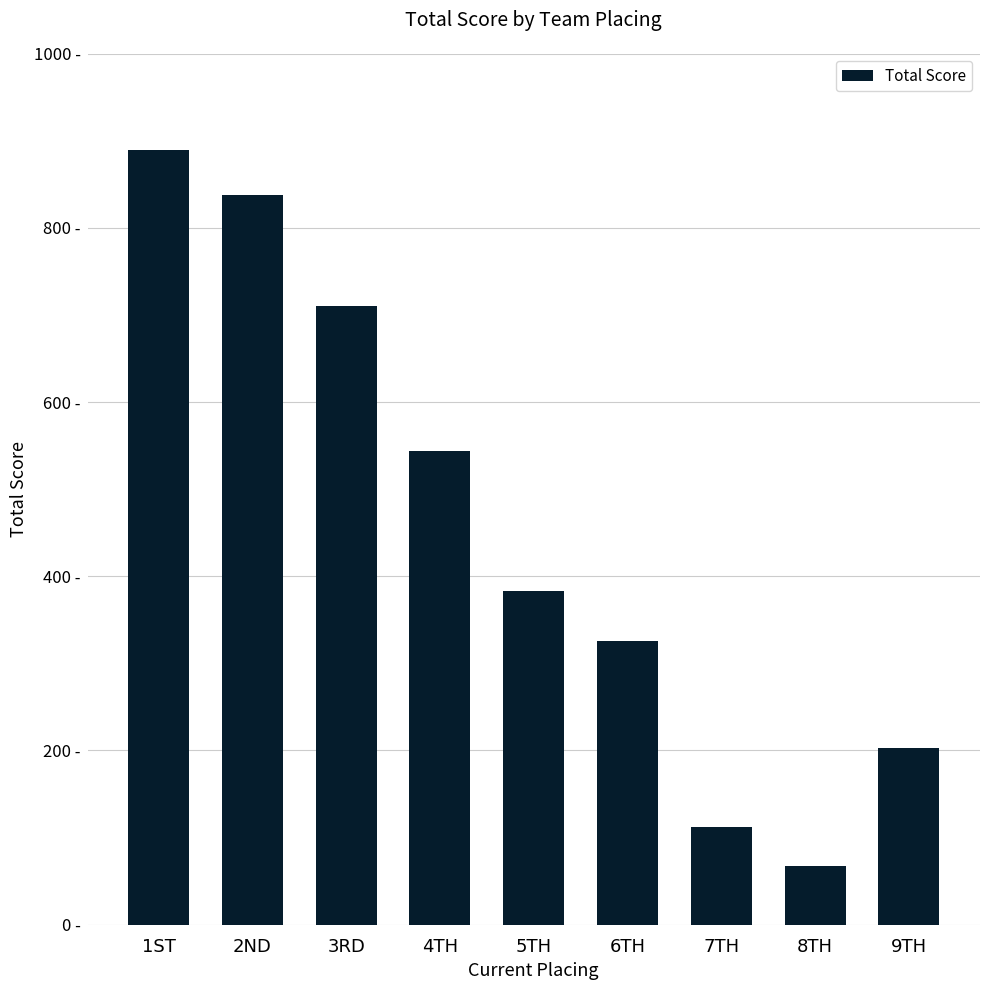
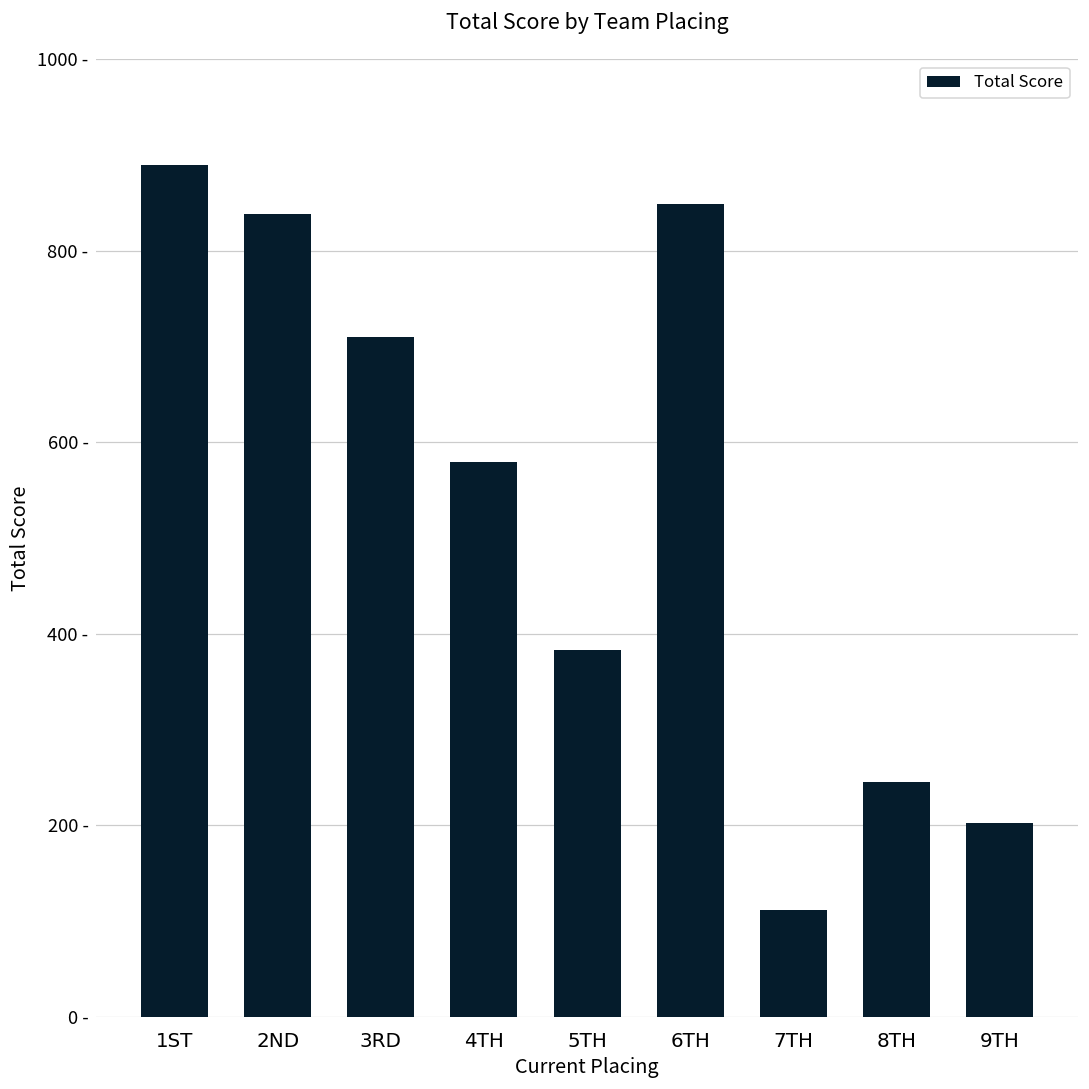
4TH: 540 - -> 580 -
6TH: 330 - -> 850 -
8TH: 70 - -> 250 -
